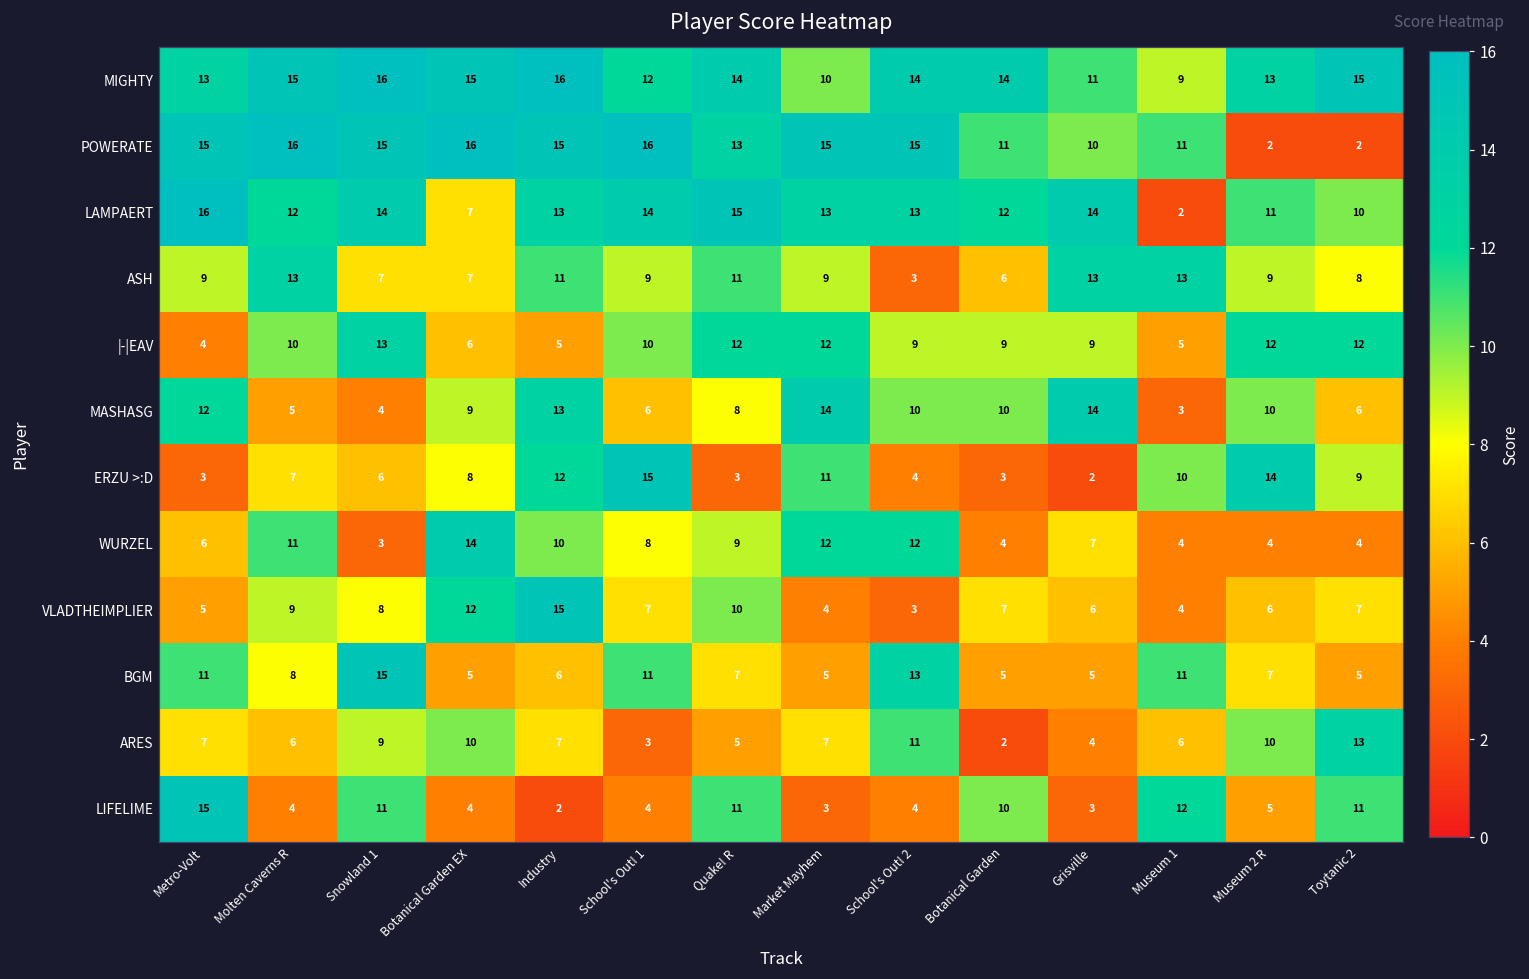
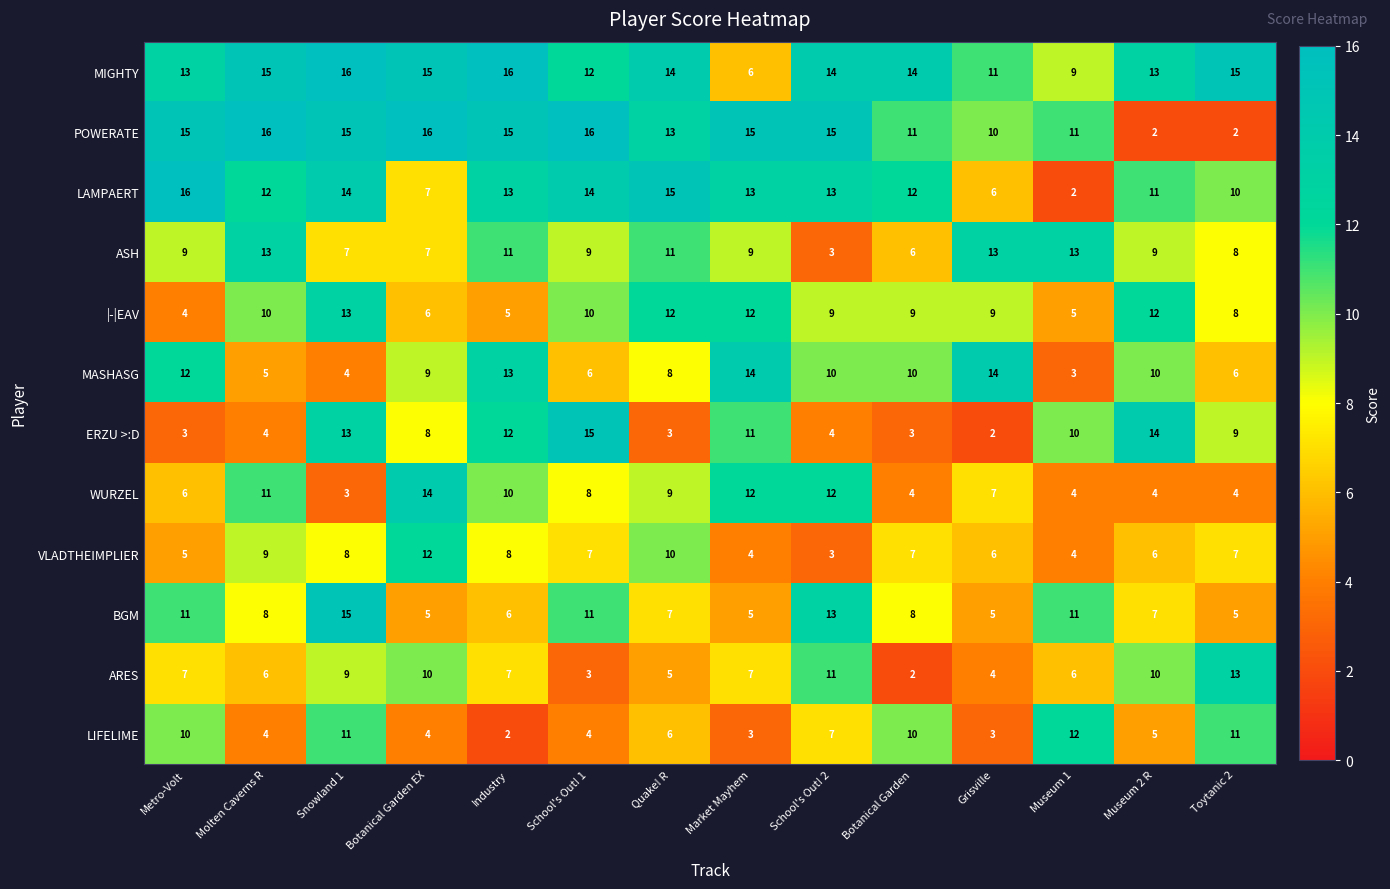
MIGHTY, Market Mayhem: 10 -> 6
LAMPAERT, Grisville: 14 -> 6
|-|EAV, Toytanic 2: 12 -> 8
ERZU >:D, Molten Caverns R: 7 -> 4
ERZU >:D, Snowland 1: 6 -> 13
VLADTHEIMPLIER, Industry: 15 -> 8
BGM, Botanical Garden: 5 -> 8
LIFELIME, Metro-Volt: 15 -> 10
LIFELIME, Quake! R: 11 -> 6
LIFELIME, School's Out! 2: 4 -> 7
